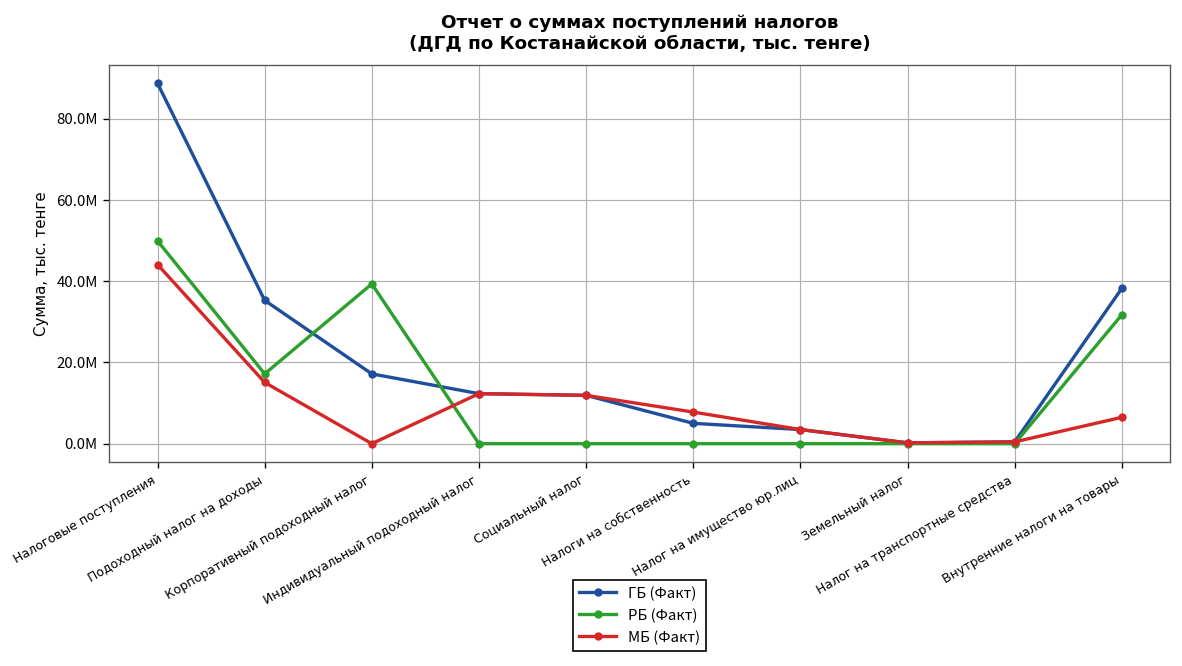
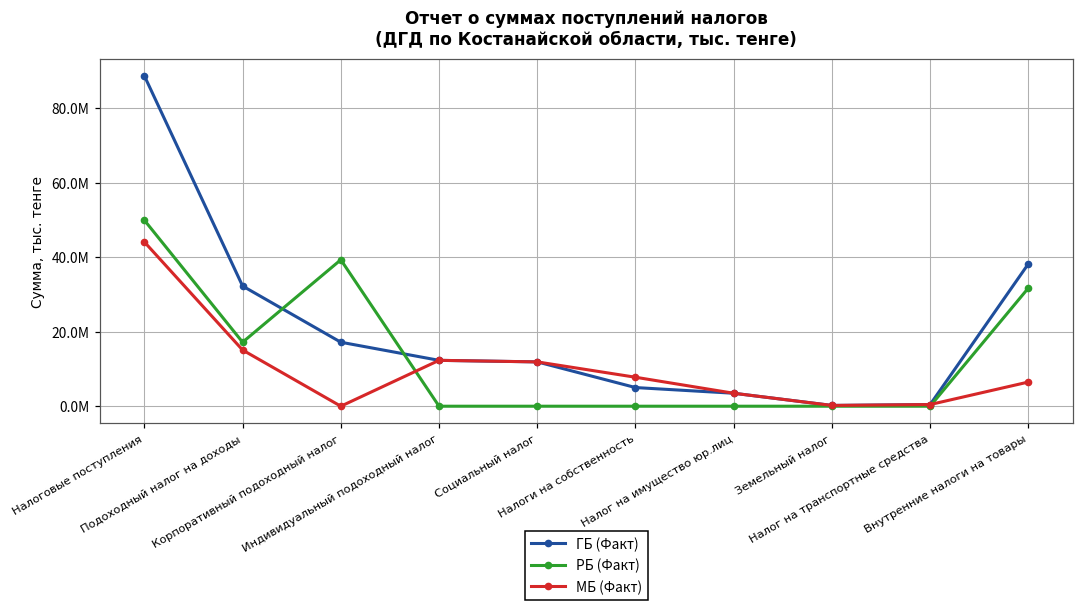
ГБ (Факт), Подоходный налог на доходы: 35000000 -> 32000000
